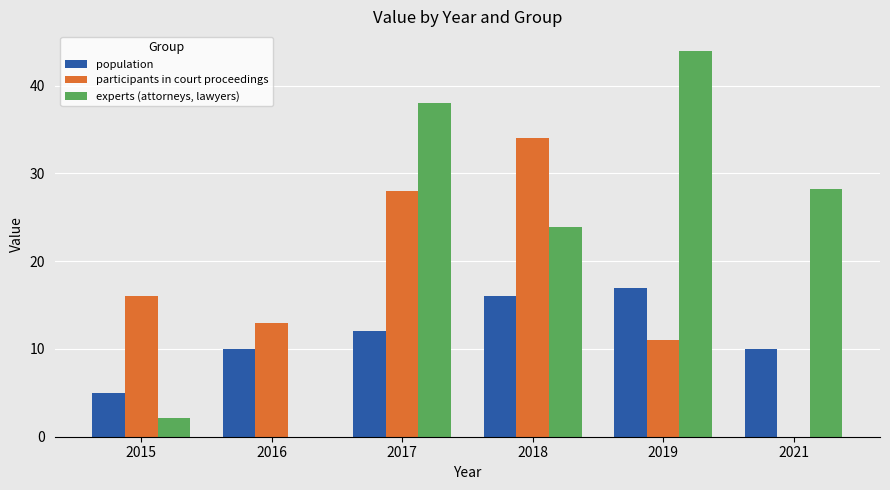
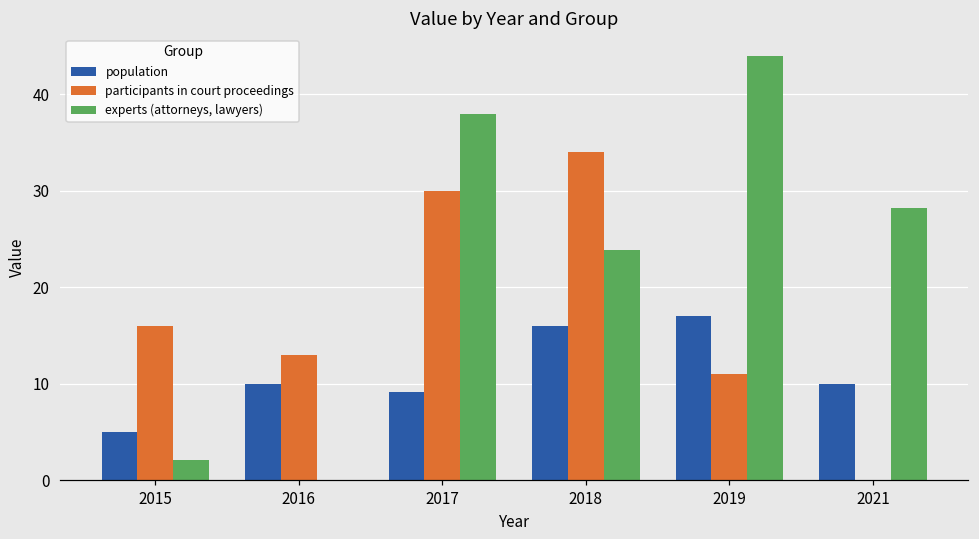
population, 2017: 12 -> 9
participants in court proceedings, 2017: 28 -> 30
